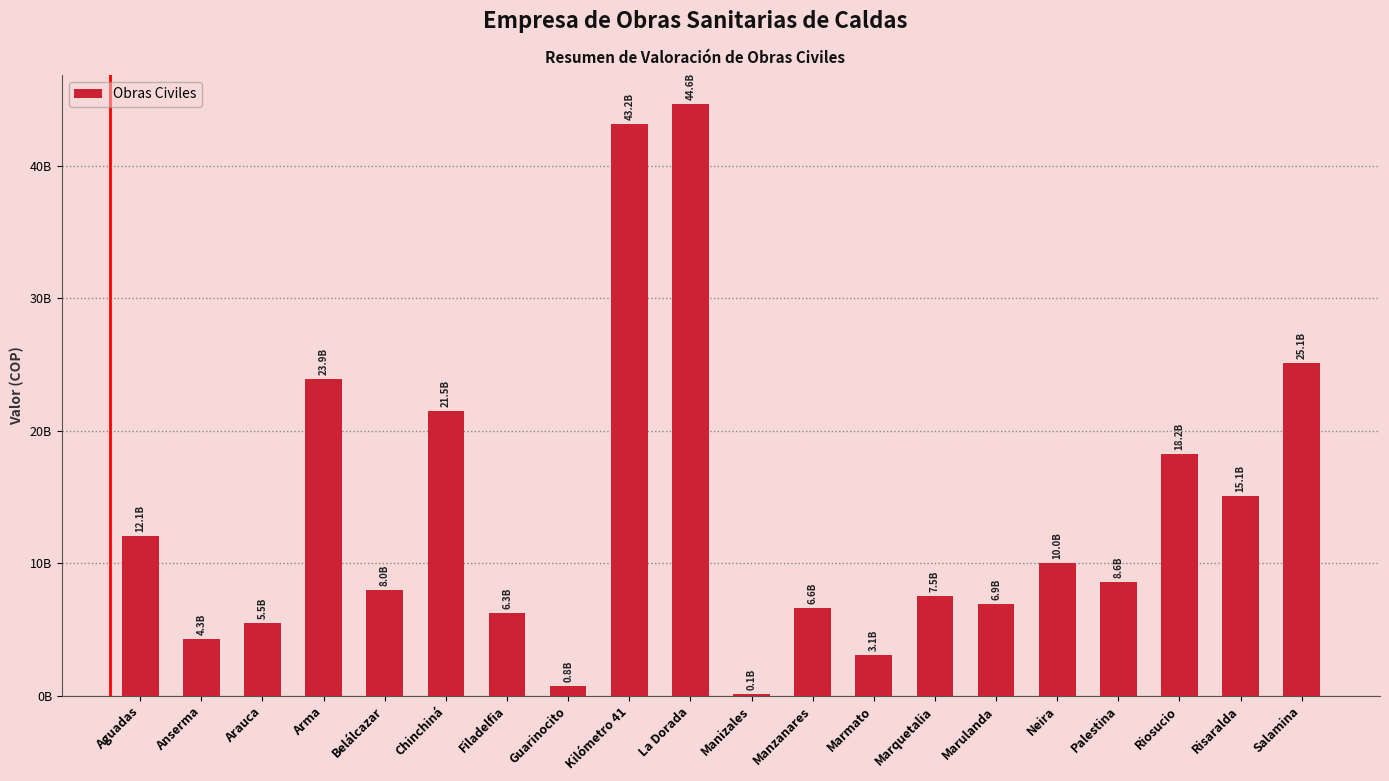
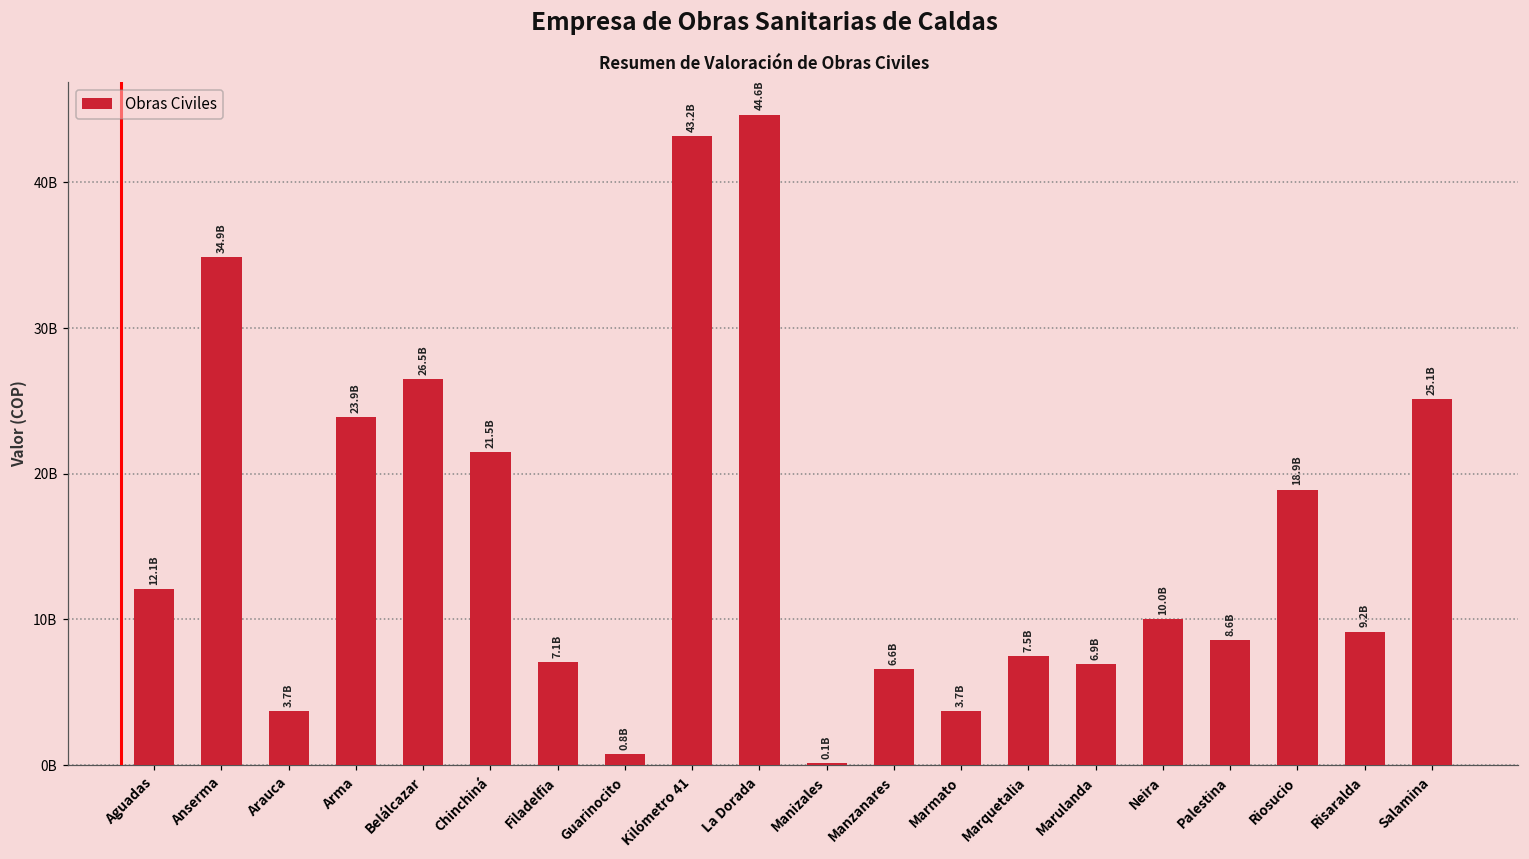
Anserma: 4.3B -> 34.9B
Arauca: 5.5B -> 3.7B
Belálcazar: 8.0B -> 26.5B
Filadelfia: 6.3B -> 7.1B
Marmato: 3.1B -> 3.7B
Riosucio: 18.2B -> 18.9B
Risaralda: 15.1B -> 9.2B
